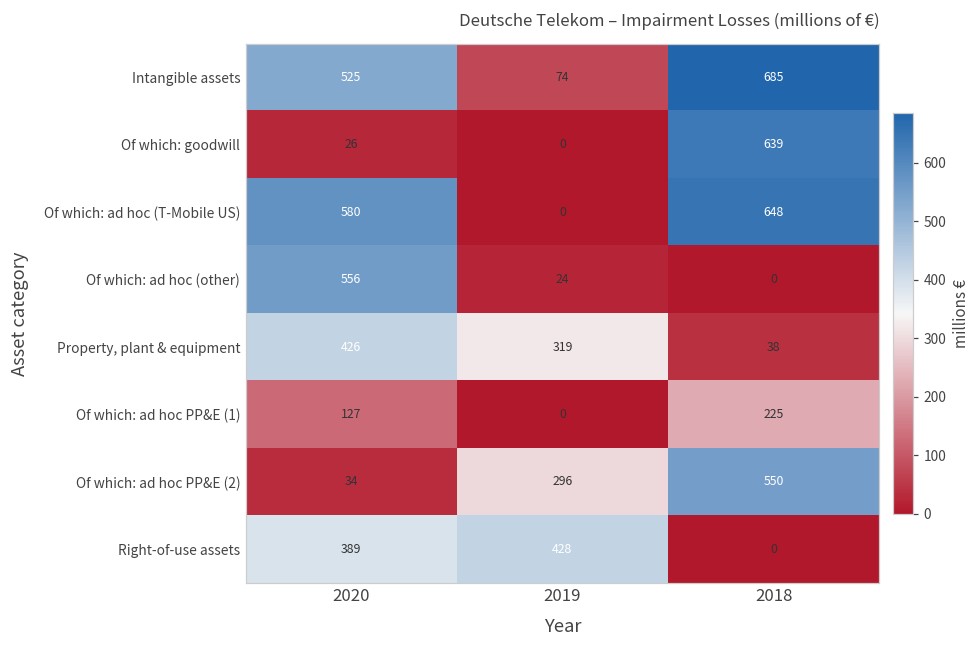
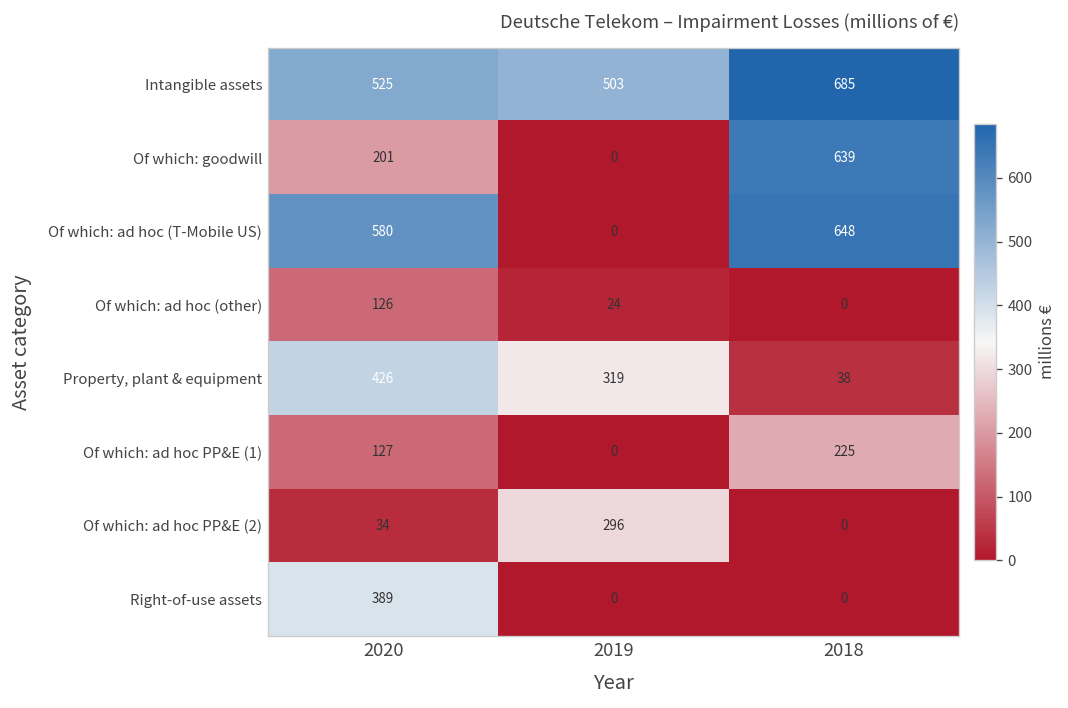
Intangible assets, 2019: 74 -> 503
Of which: goodwill, 2020: 26 -> 201
Of which: ad hoc (other), 2020: 556 -> 126
Of which: ad hoc PP&E (2), 2018: 550 -> 0
Right-of-use assets, 2019: 428 -> 0
